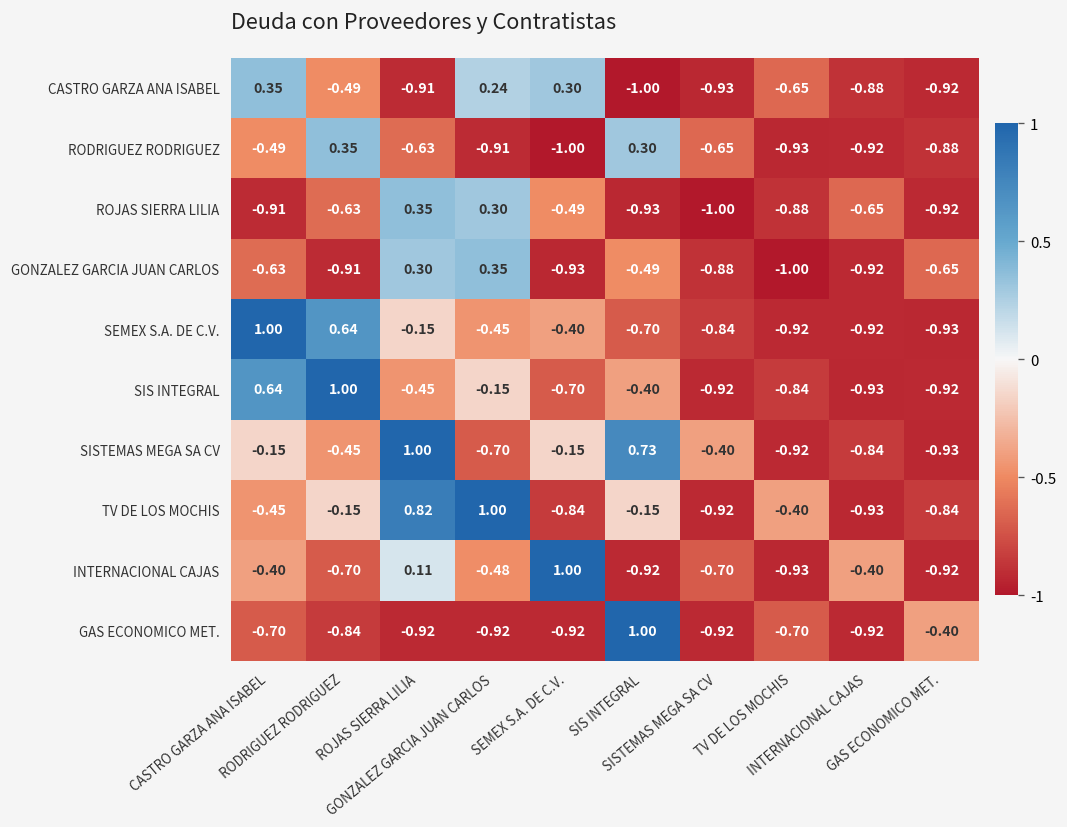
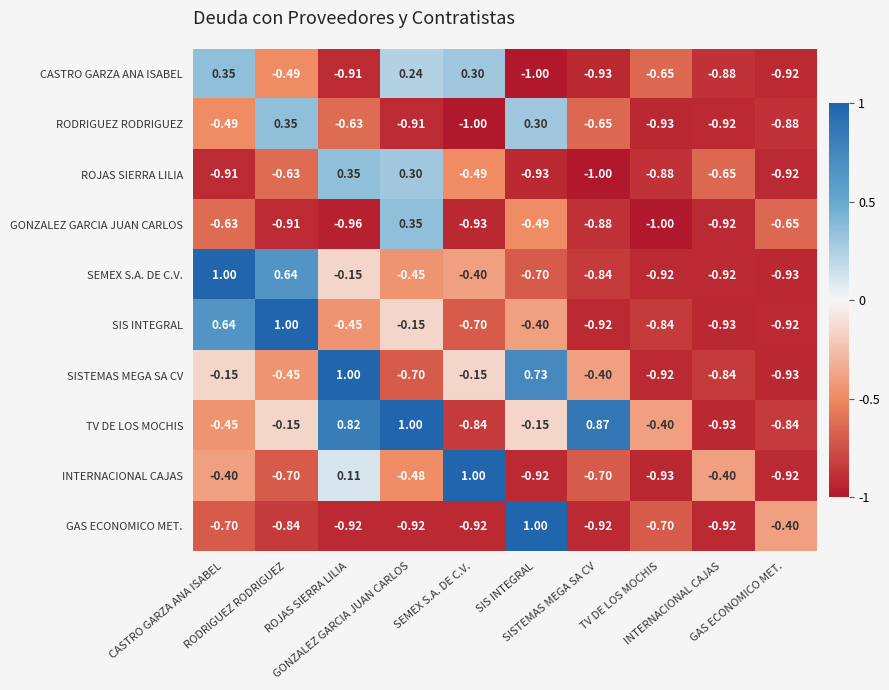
GONZALEZ GARCIA JUAN CARLOS, ROJAS SIERRA LILIA: 0.30 -> -0.96
TV DE LOS MOCHIS, SISTEMAS MEGA SA CV: -0.92 -> 0.87
